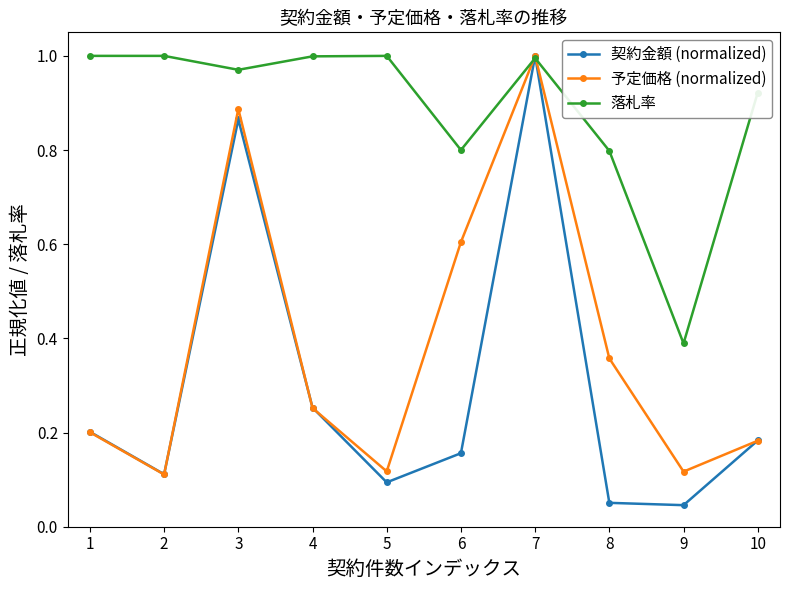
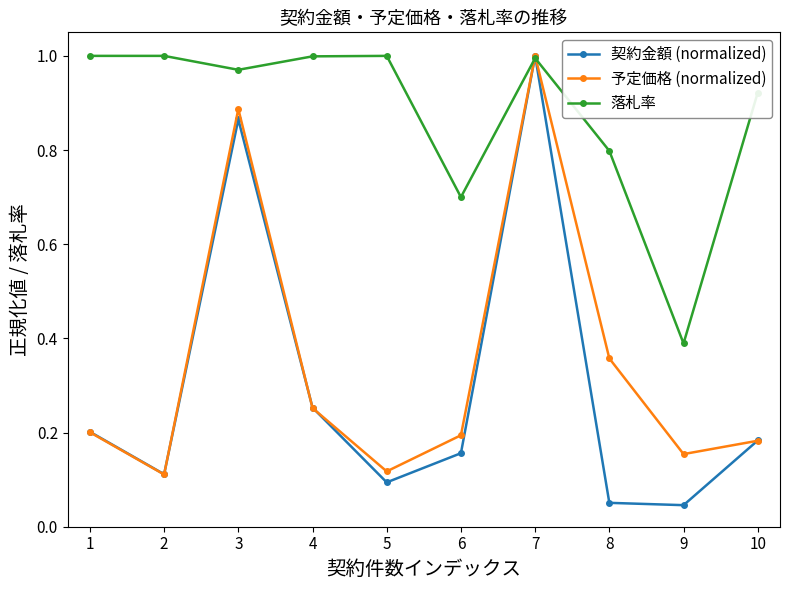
予定価格 (normalized), 6: 0.60 -> 0.19
落札率, 6: 0.8 -> 0.7
予定価格 (normalized), 9: 0.12 -> 0.15
